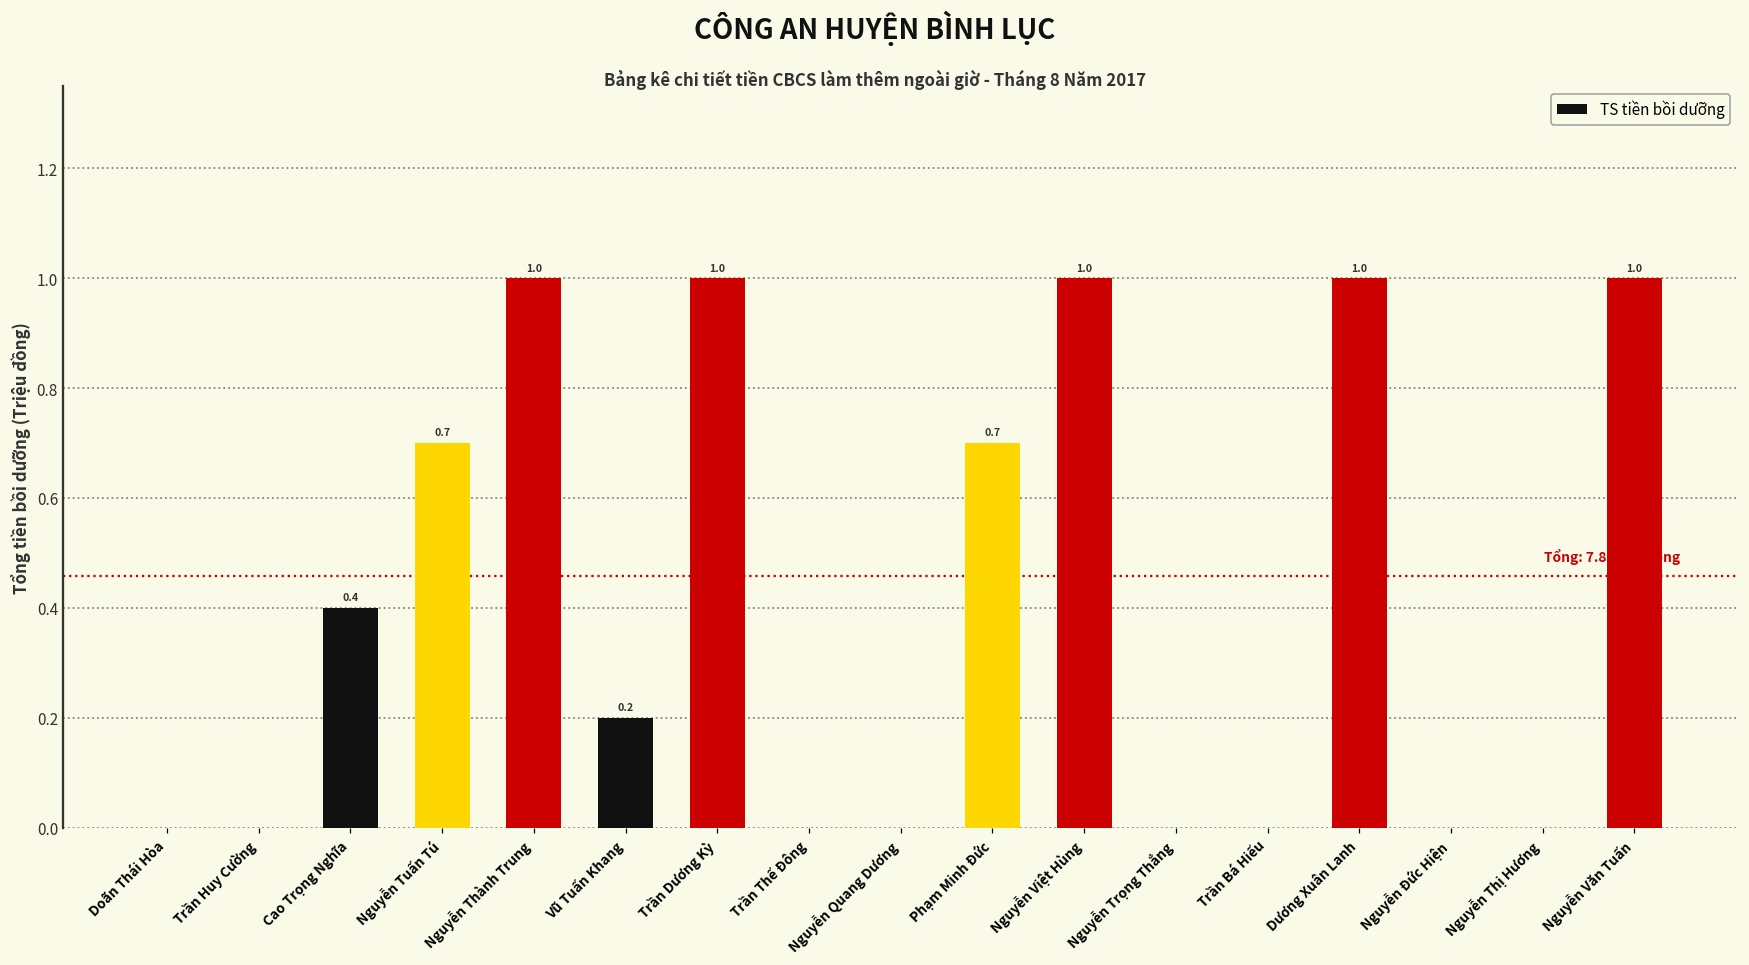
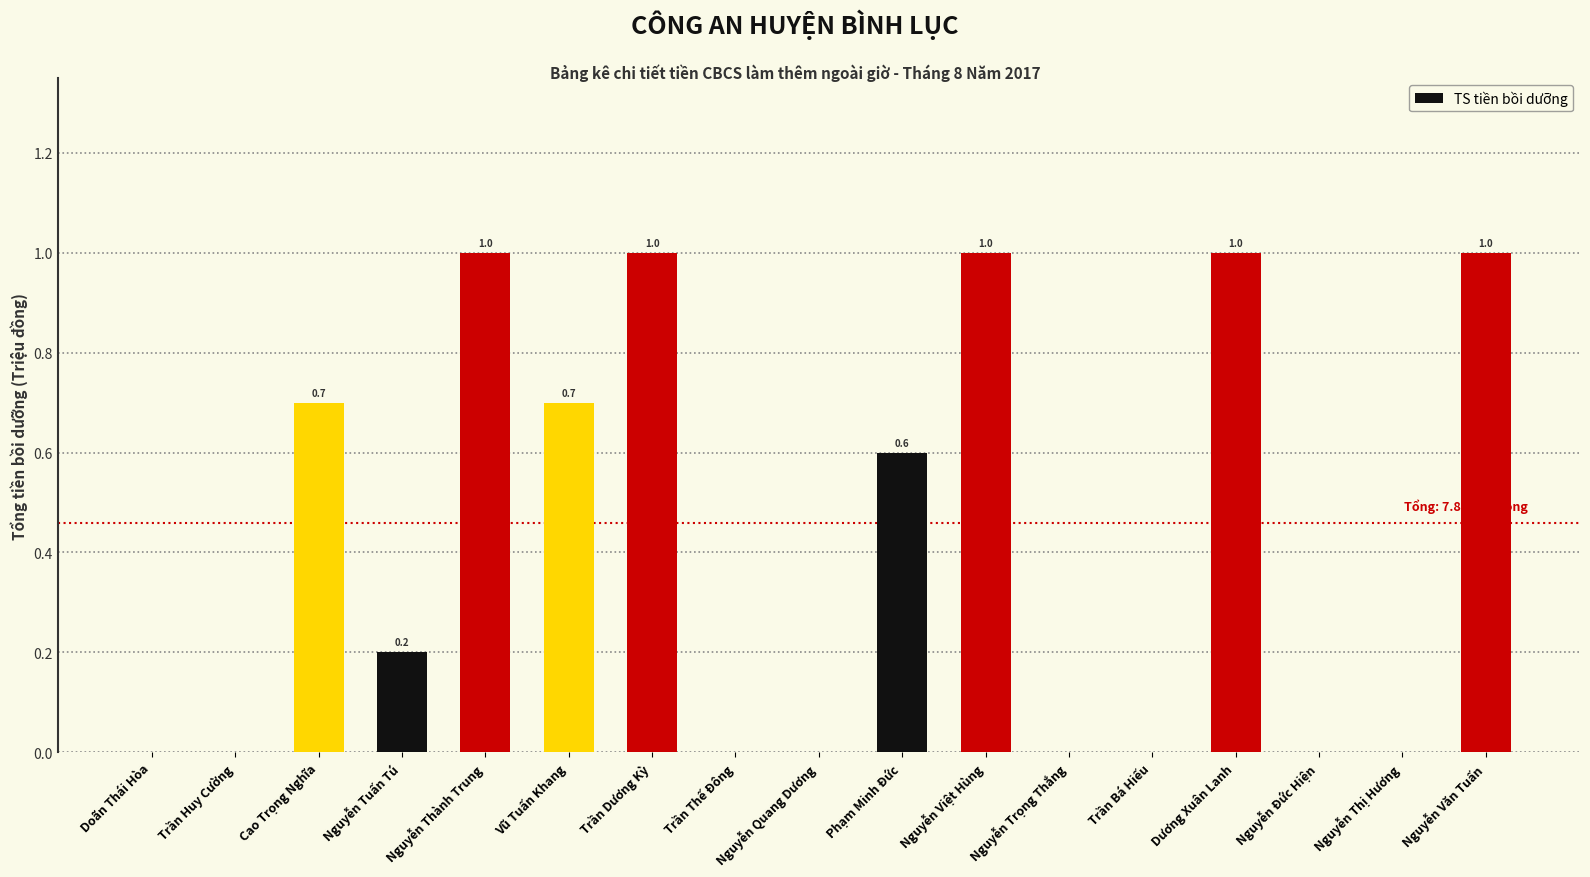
Cao Trọng Nghĩa: 0.4 -> 0.7
Nguyễn Tuấn Tú: 0.7 -> 0.2
Vũ Tuấn Khang: 0.2 -> 0.7
Phạm Minh Đức: 0.7 -> 0.6
